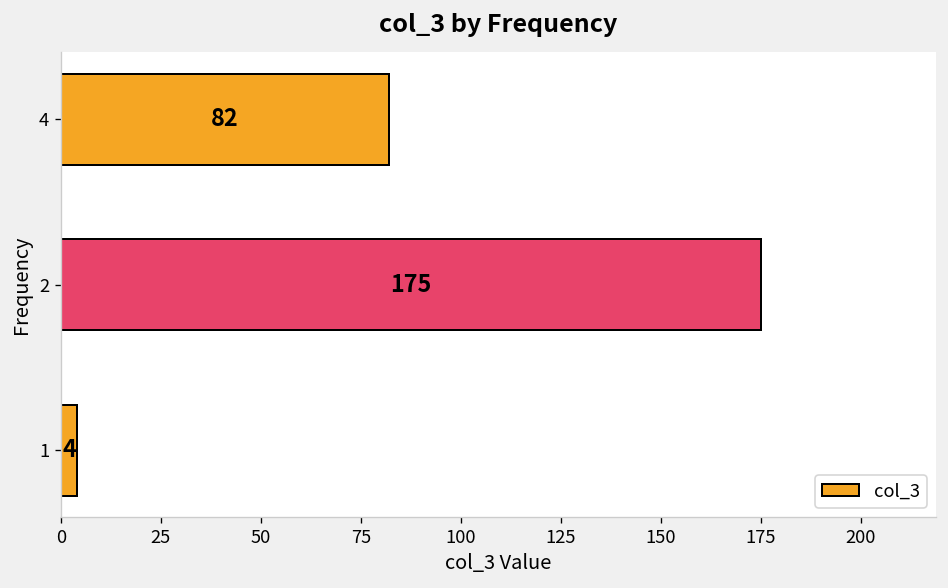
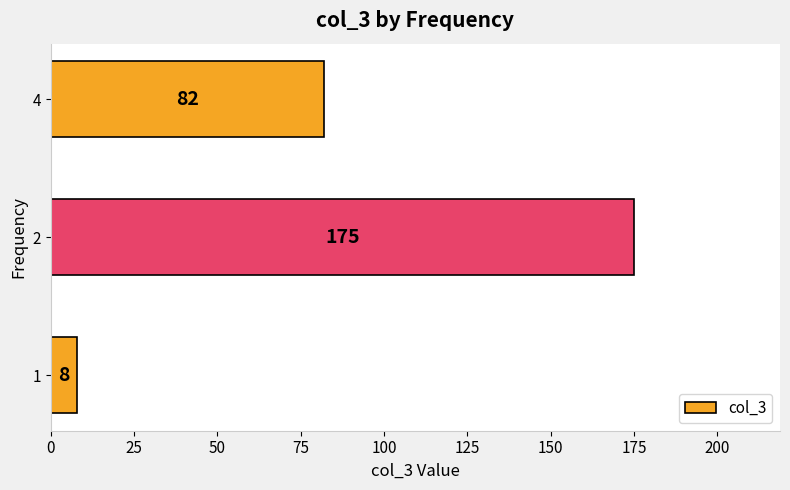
1: 4 -> 8
